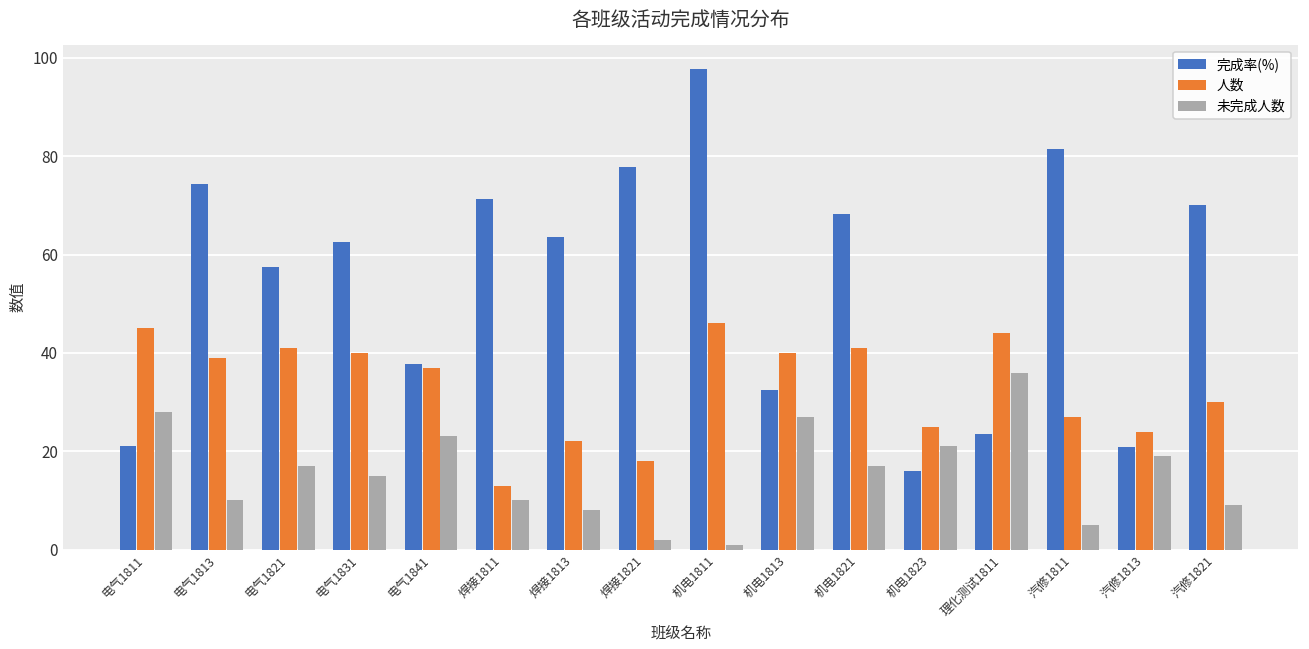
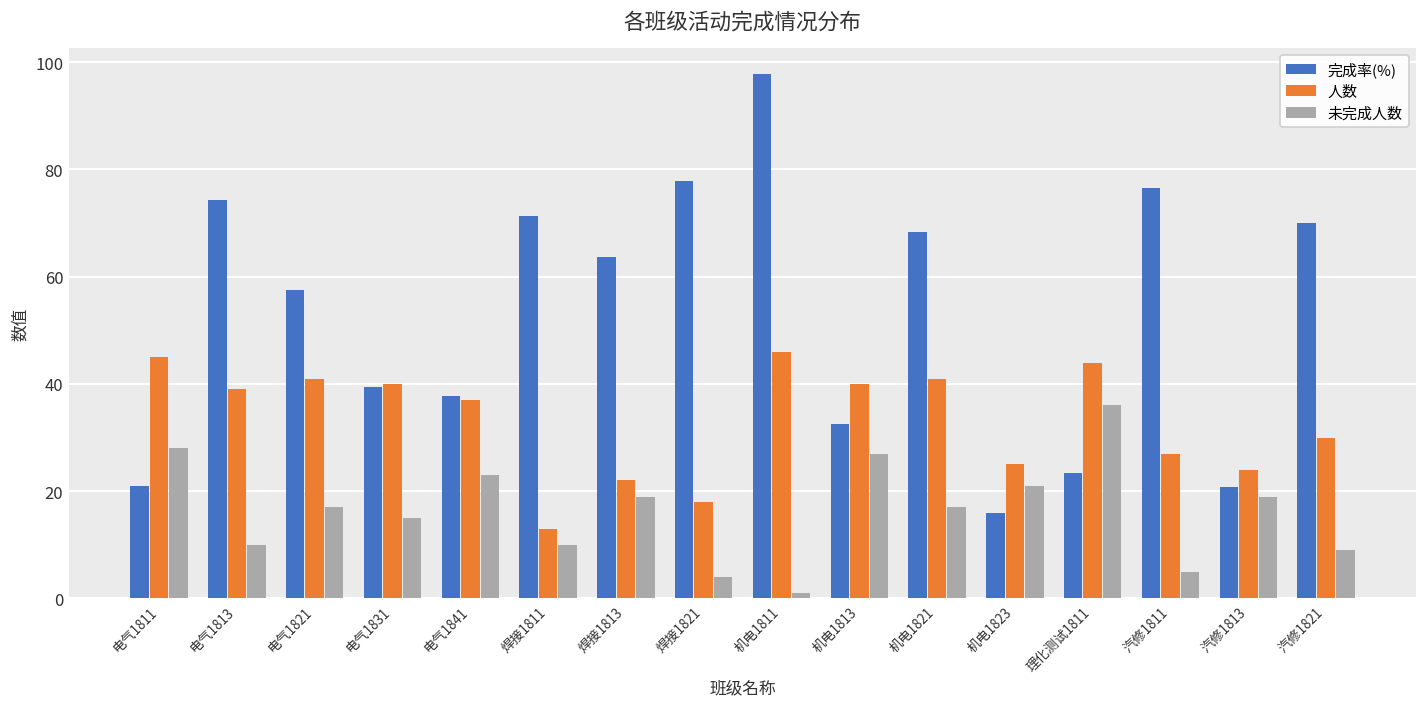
完成率(%), 电气1831: 63 -> 39
未完成人数, 焊接1813: 8 -> 19
未完成人数, 焊接1821: 2 -> 4
完成率(%), 汽修1811: 82 -> 77
